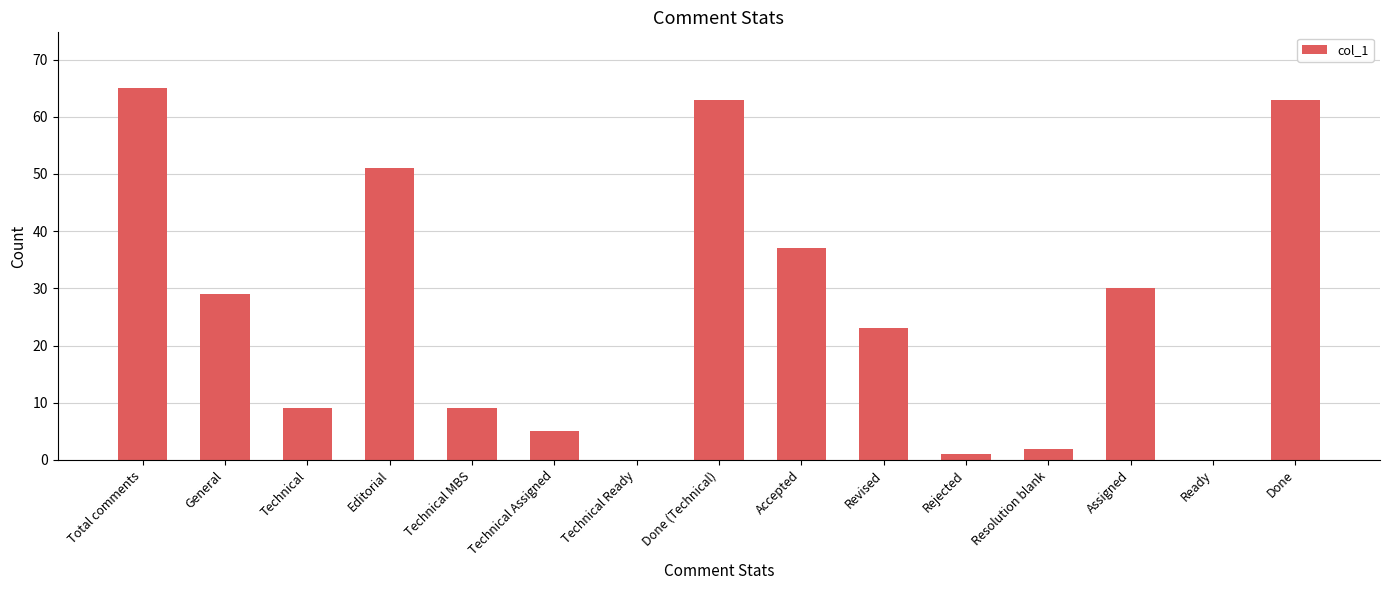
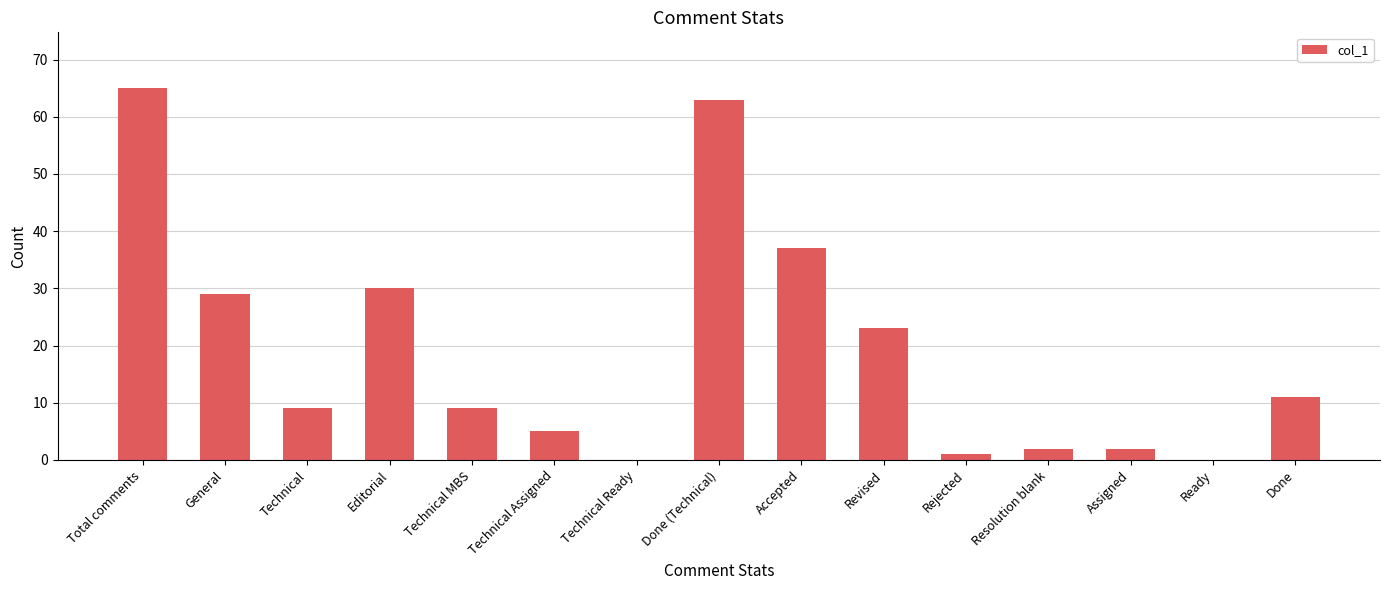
Editorial: 51 -> 30
Assigned: 30 -> 2
Done: 63 -> 11
